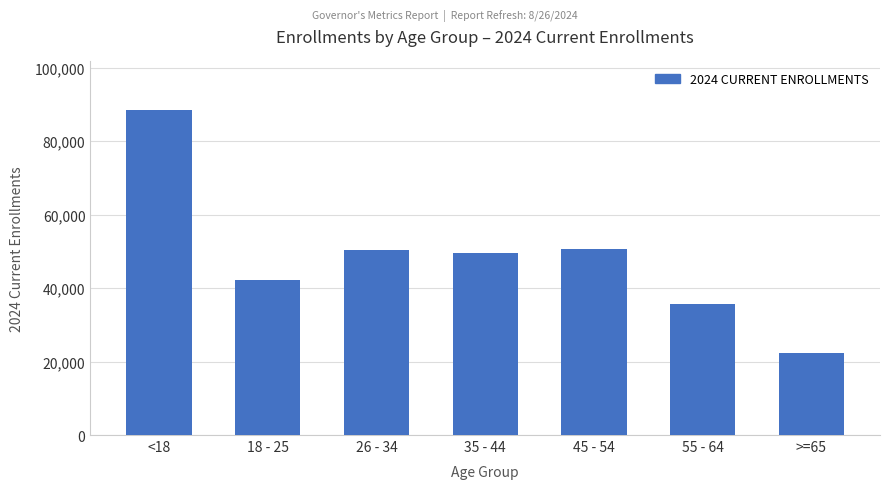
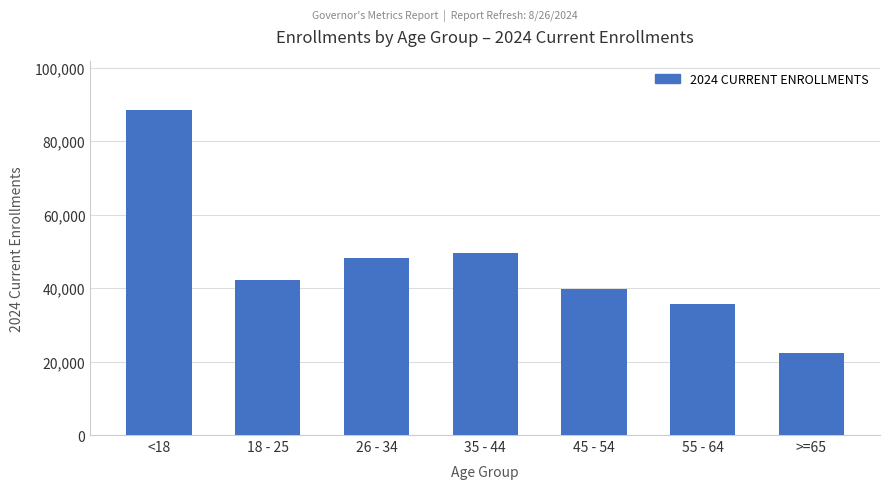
26 - 34: 50,000 -> 48,000
45 - 54: 51,000 -> 40,000
